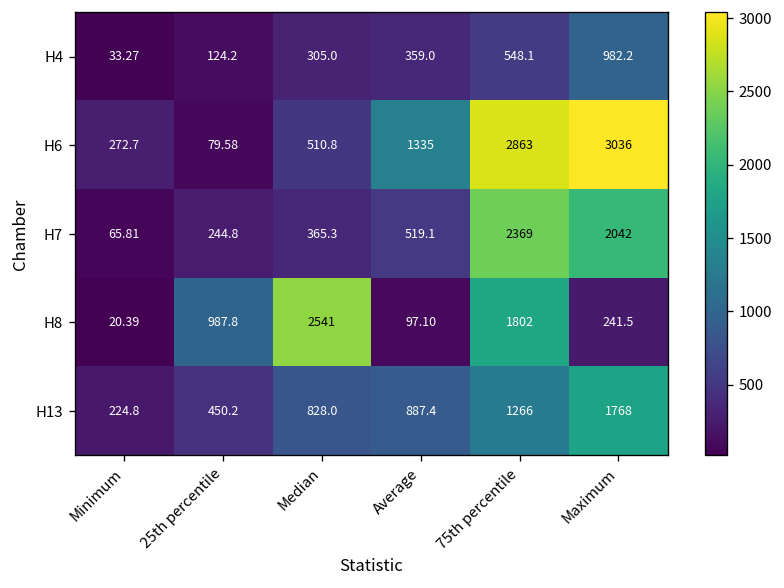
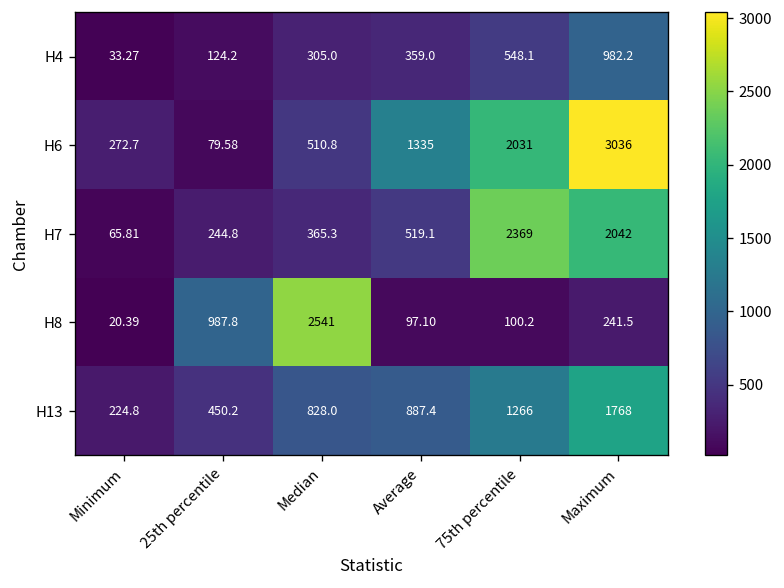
H6, 75th percentile: 2863 -> 2031
H8, 75th percentile: 1802 -> 100.2
